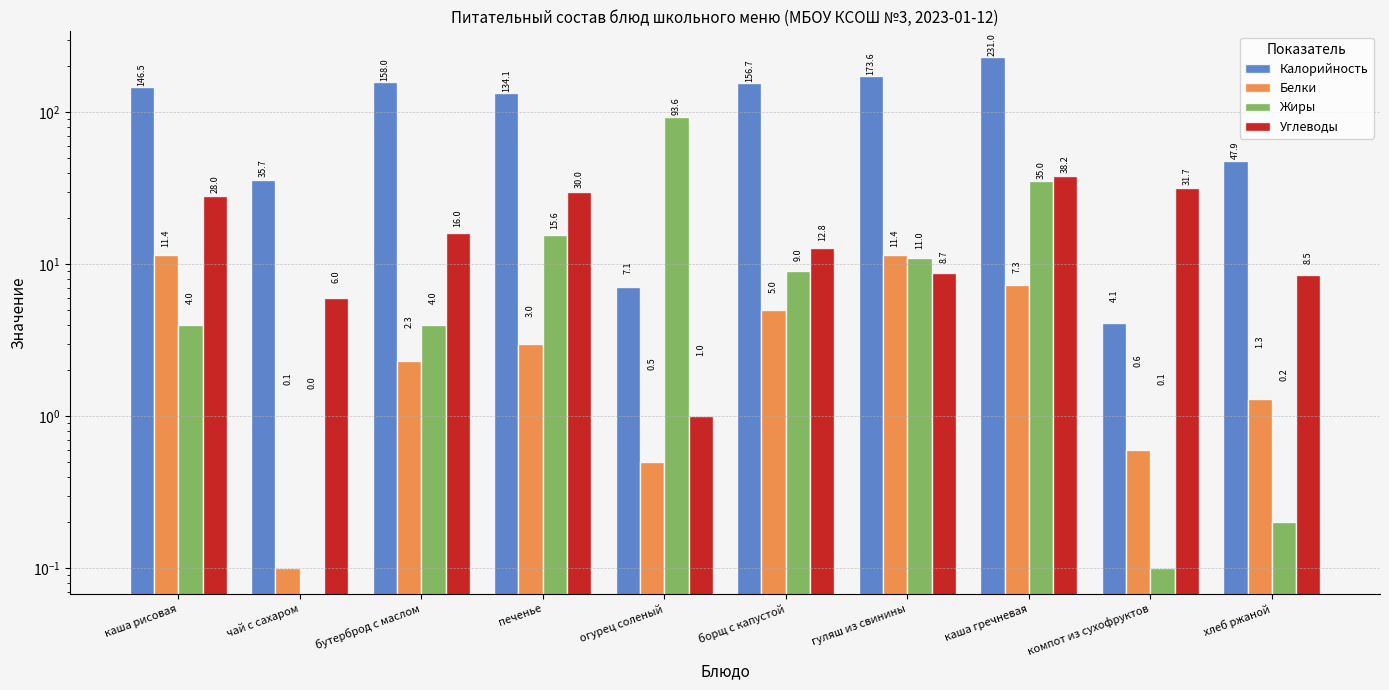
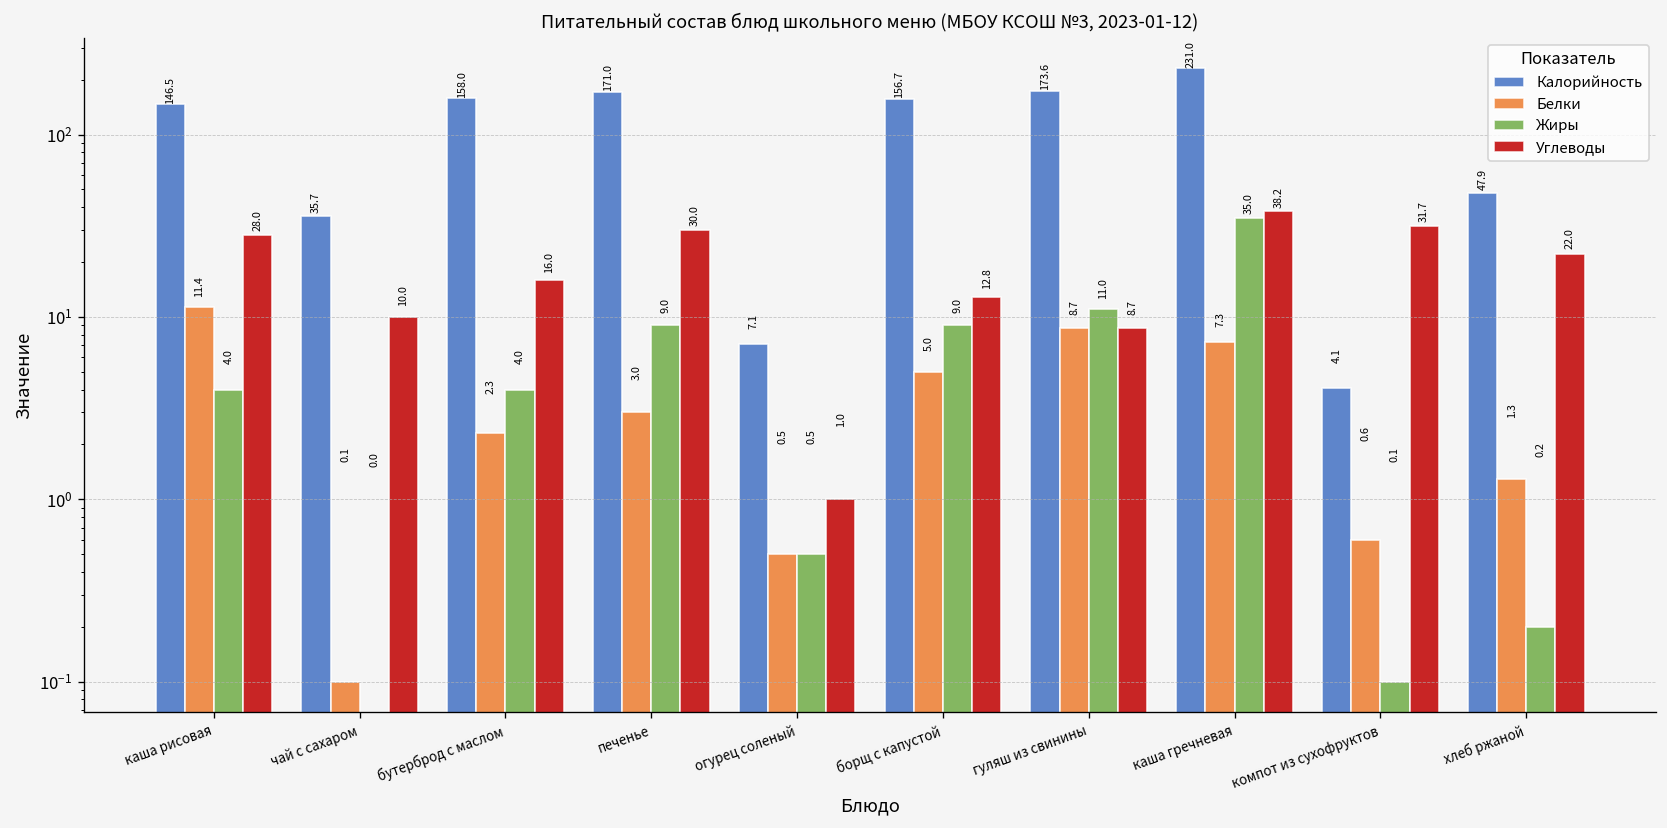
Углеводы, чай с сахаром: 6.0 -> 10.0
Калорийность, печенье: 134.1 -> 171.0
Жиры, печенье: 15.6 -> 9.0
Жиры, огурец соленый: 93.6 -> 0.5
Белки, гуляш из свинины: 11.4 -> 8.7
Углеводы, хлеб ржаной: 8.5 -> 22.0
